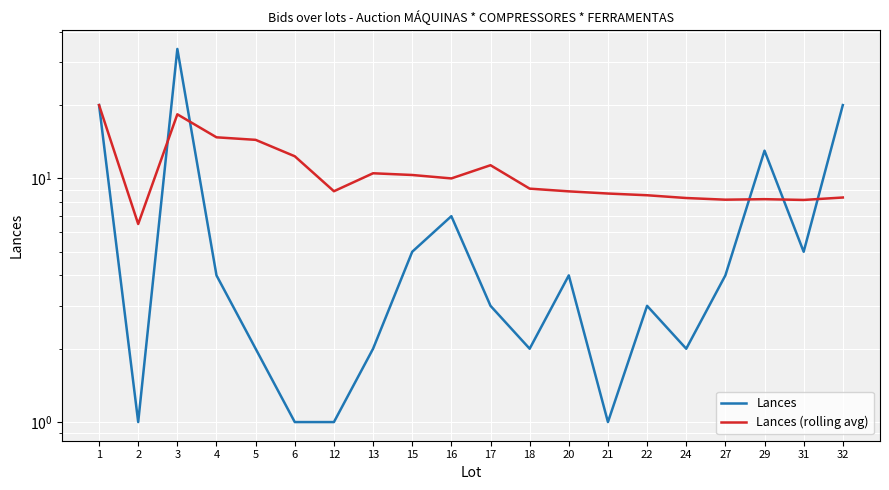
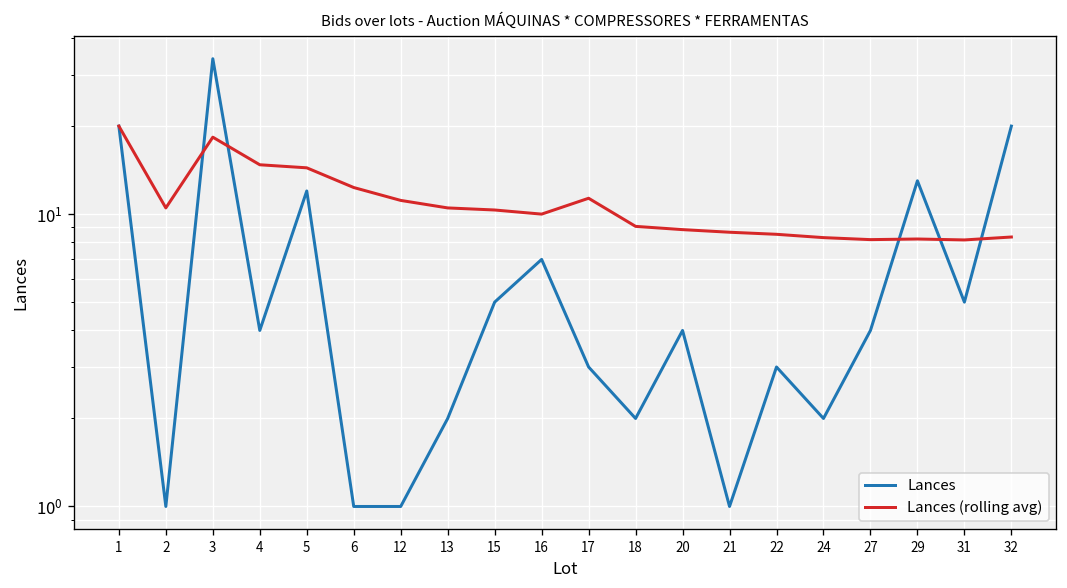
Lances (rolling avg), 2: 6.5 -> 10.5
Lances, 5: 2 -> 12
Lances (rolling avg), 12: 8.9 -> 11
